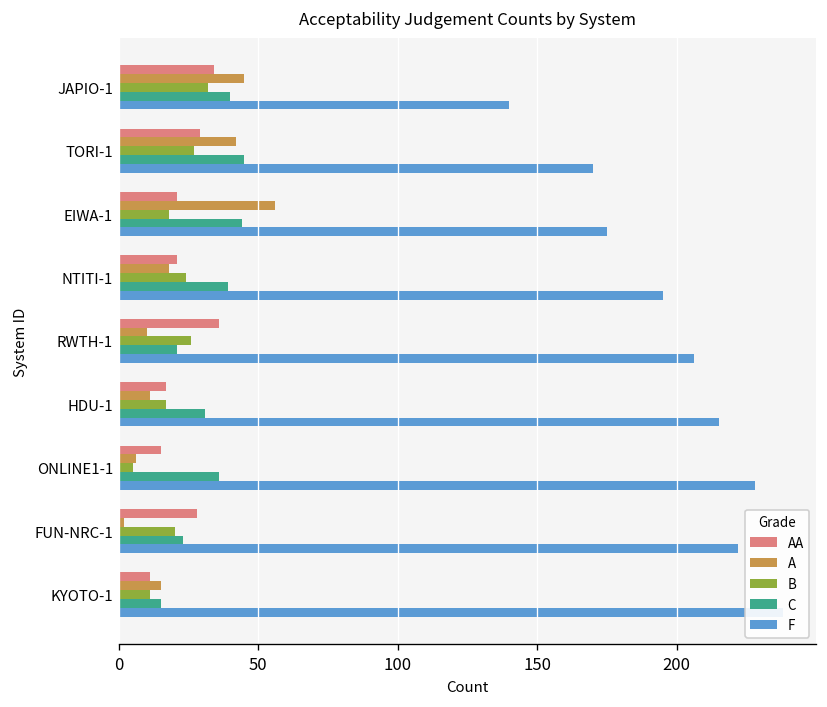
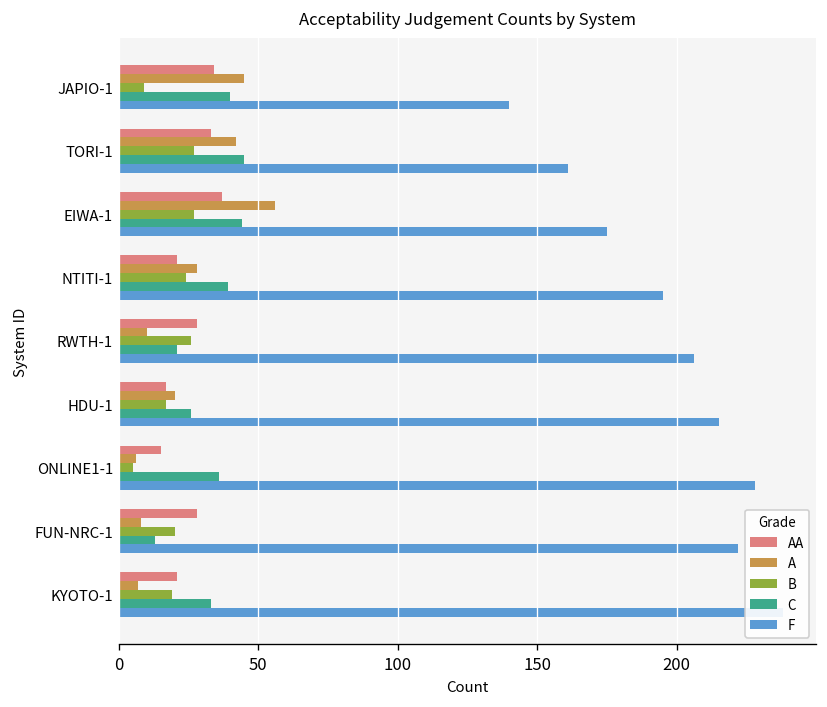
B, JAPIO-1: 32 -> 9
AA, TORI-1: 29 -> 33
F, TORI-1: 170 -> 161
AA, EIWA-1: 21 -> 37
B, EIWA-1: 18 -> 27
A, NTITI-1: 18 -> 28
AA, RWTH-1: 36 -> 28
A, HDU-1: 11 -> 20
C, HDU-1: 31 -> 26
A, FUN-NRC-1: 2 -> 8
C, FUN-NRC-1: 23 -> 13
AA, KYOTO-1: 11 -> 21
A, KYOTO-1: 15 -> 7
B, KYOTO-1: 11 -> 19
C, KYOTO-1: 15 -> 33
